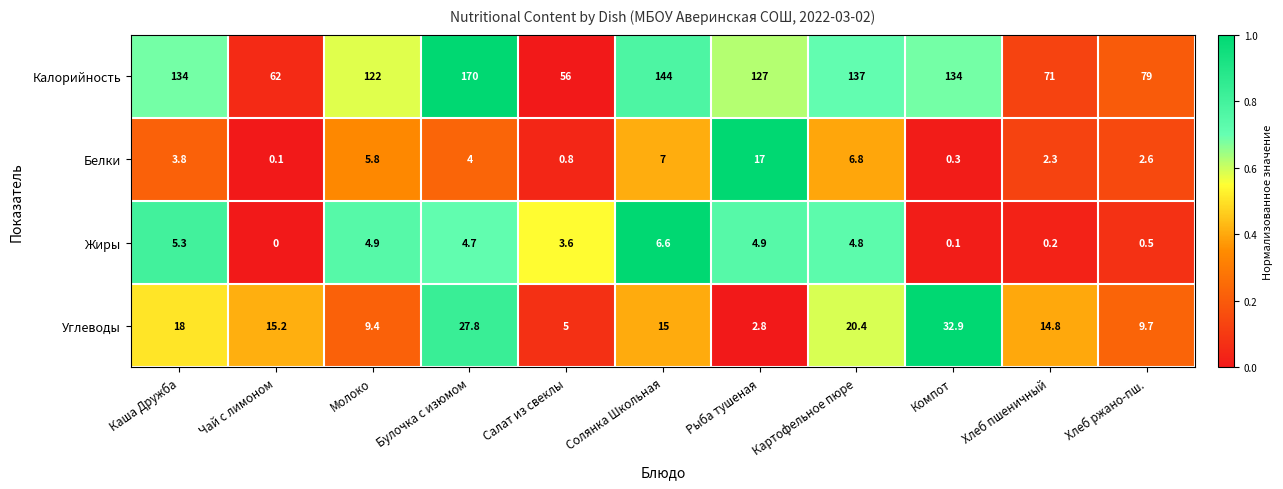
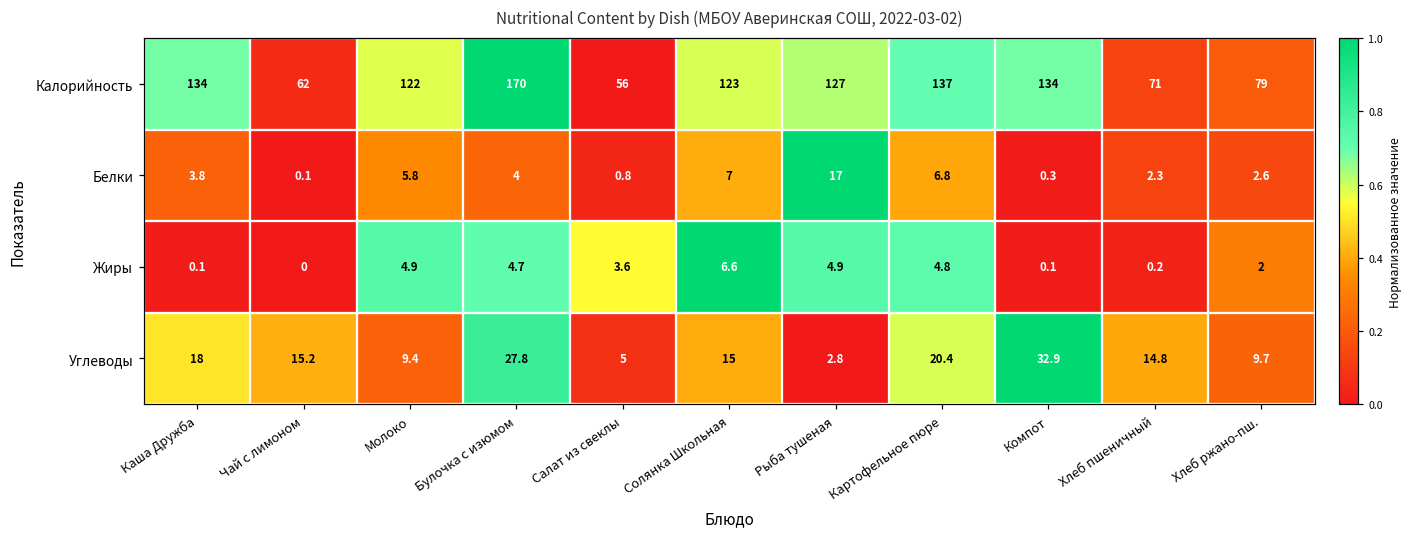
Калорийность, Солянка Школьная: 144 -> 123
Жиры, Каша Дружба: 5.3 -> 0.1
Жиры, Хлеб ржано-пш.: 0.5 -> 2
